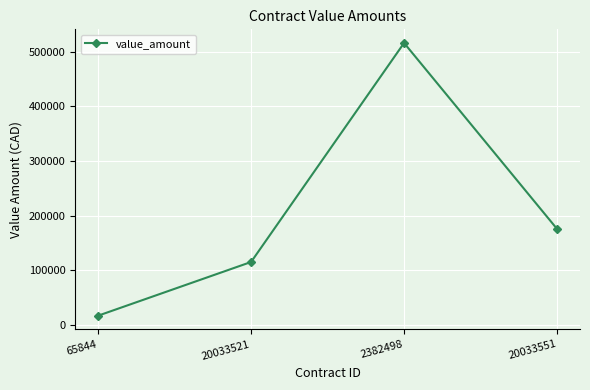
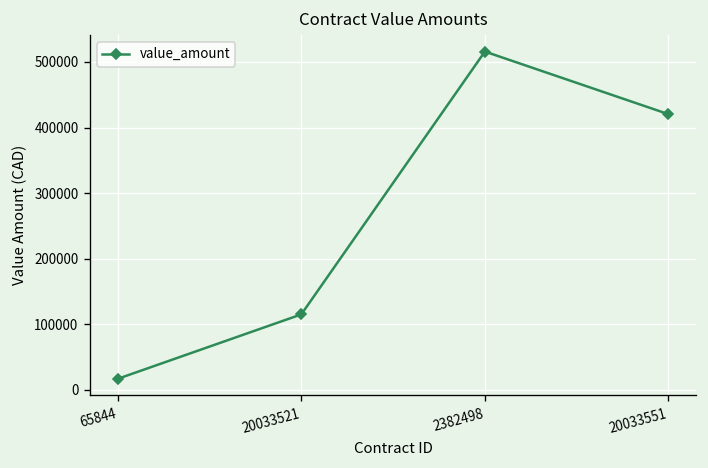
20033551: 180000 -> 420000
